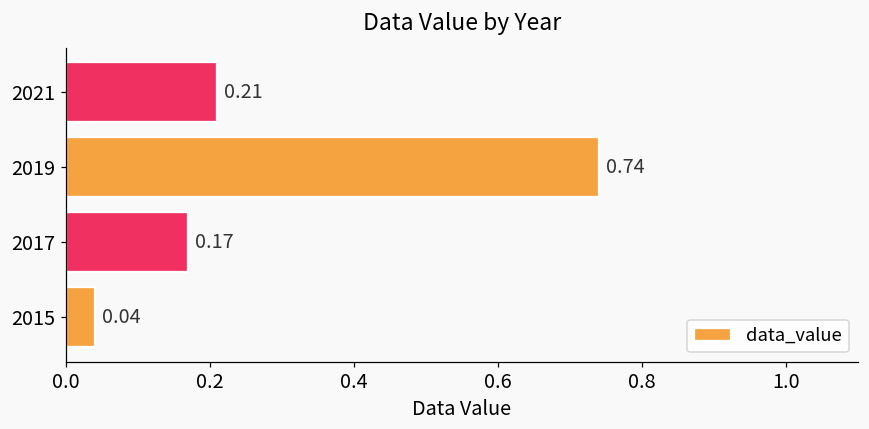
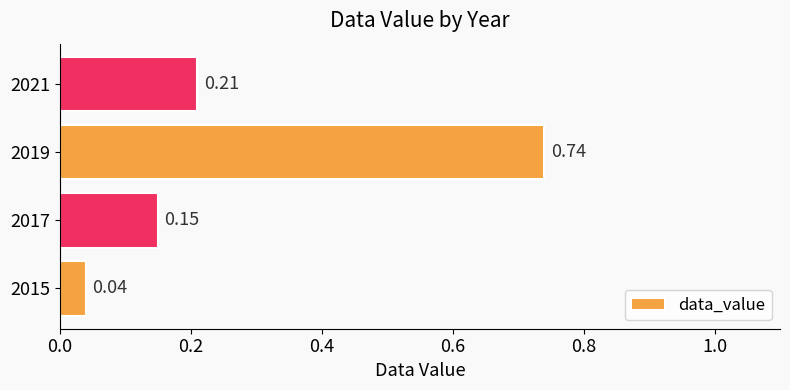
2017: 0.17 -> 0.15
